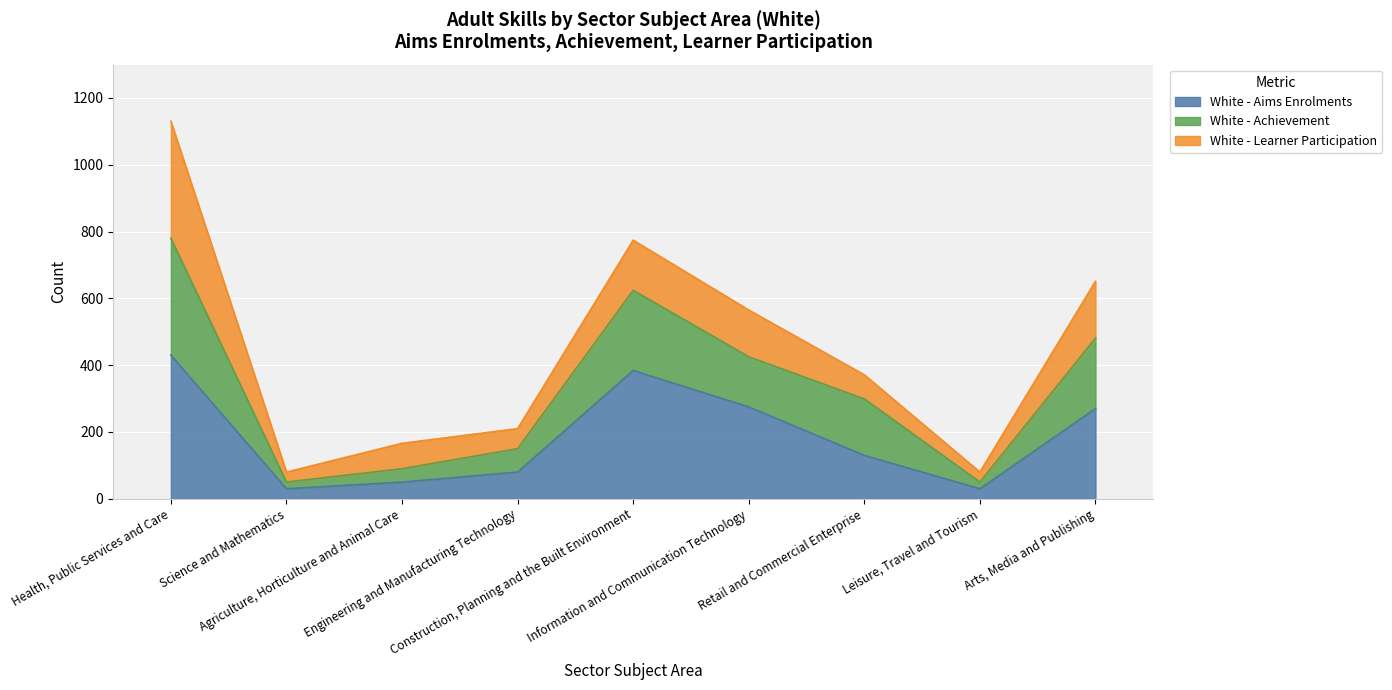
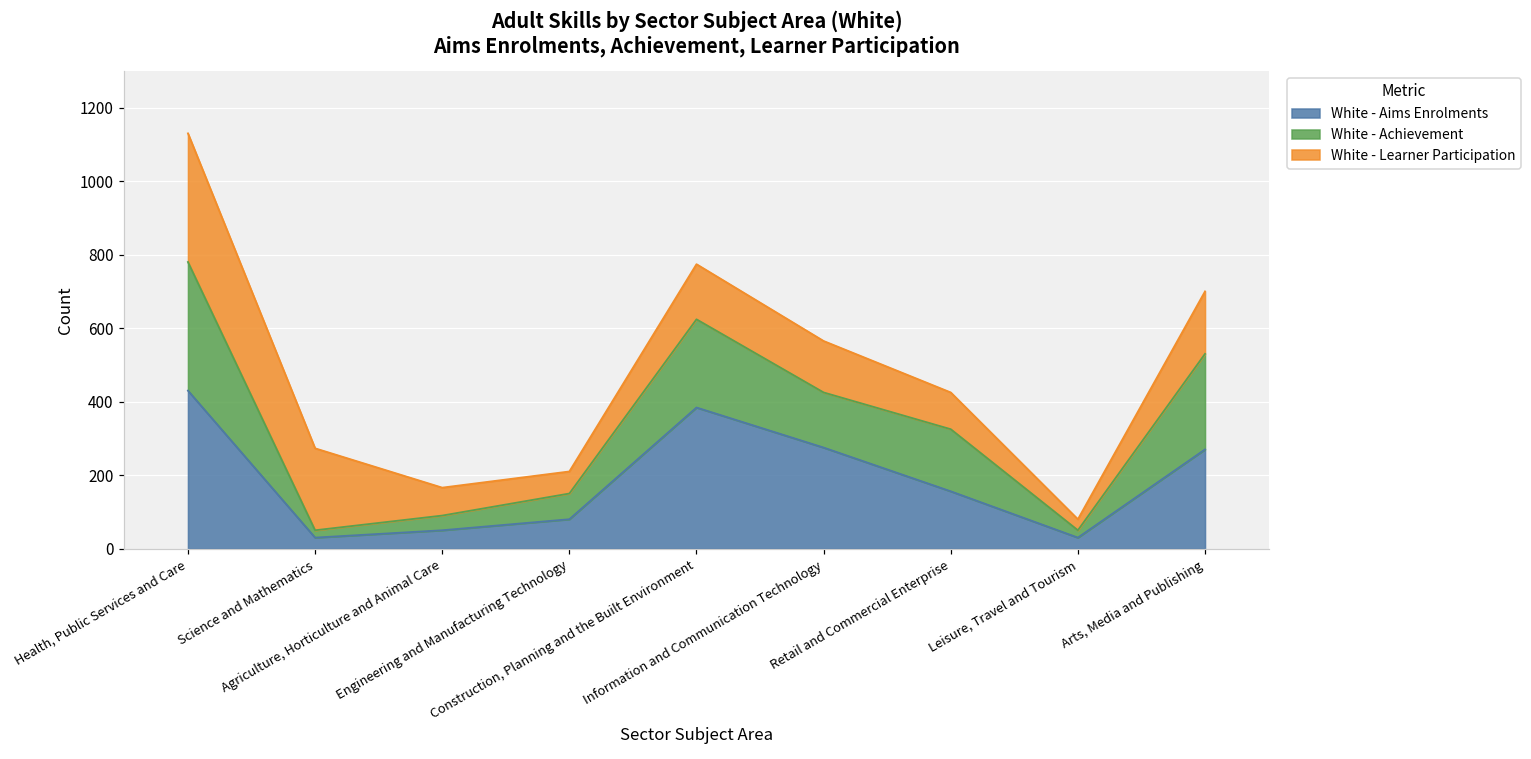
White - Learner Participation, Science and Mathematics: 30 -> 220
White - Aims Enrolments, Retail and Commercial Enterprise: 130 -> 160
White - Learner Participation, Retail and Commercial Enterprise: 70 -> 100
White - Achievement, Arts, Media and Publishing: 210 -> 260
